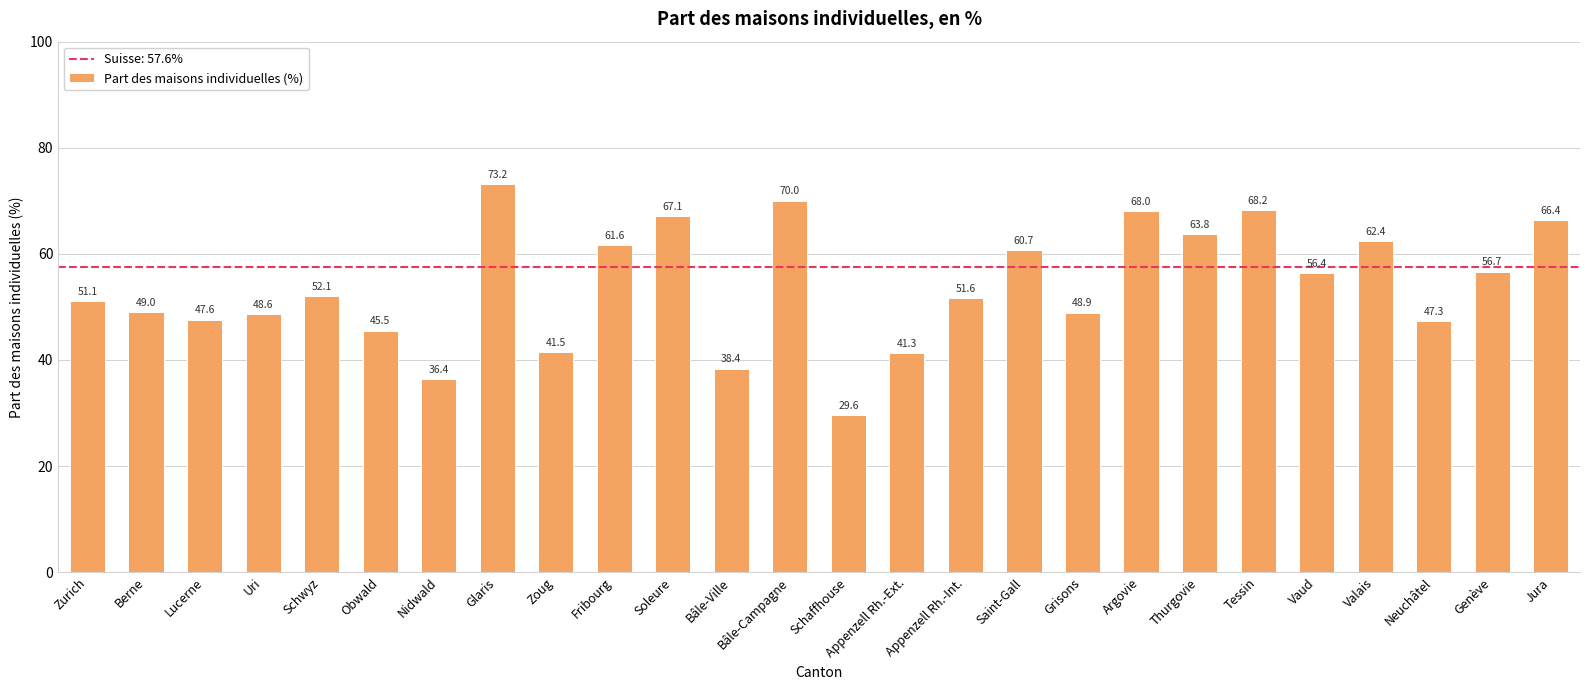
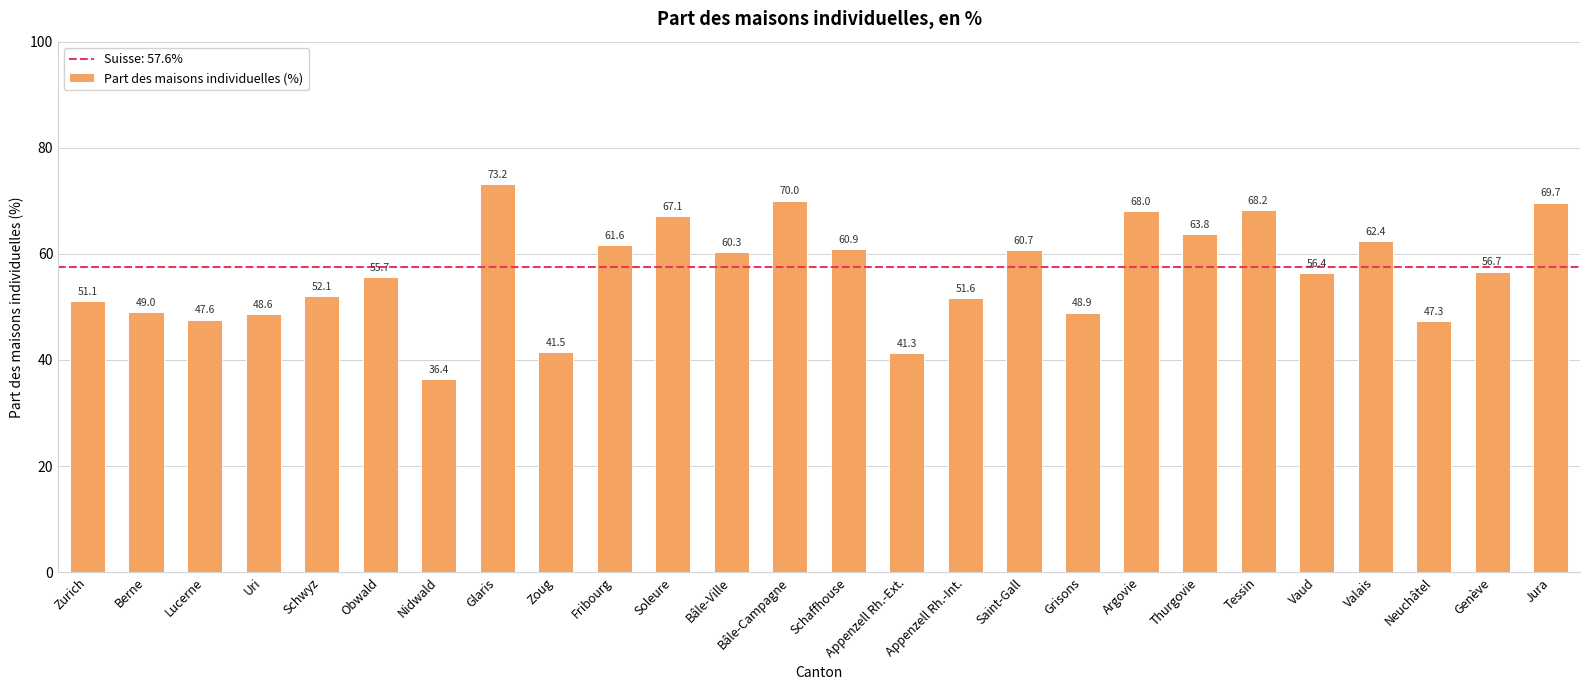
Obwald: 45.5 -> 55.7
Bâle-Ville: 38.4 -> 60.3
Schaffhouse: 29.6 -> 60.9
Jura: 66.4 -> 69.7
